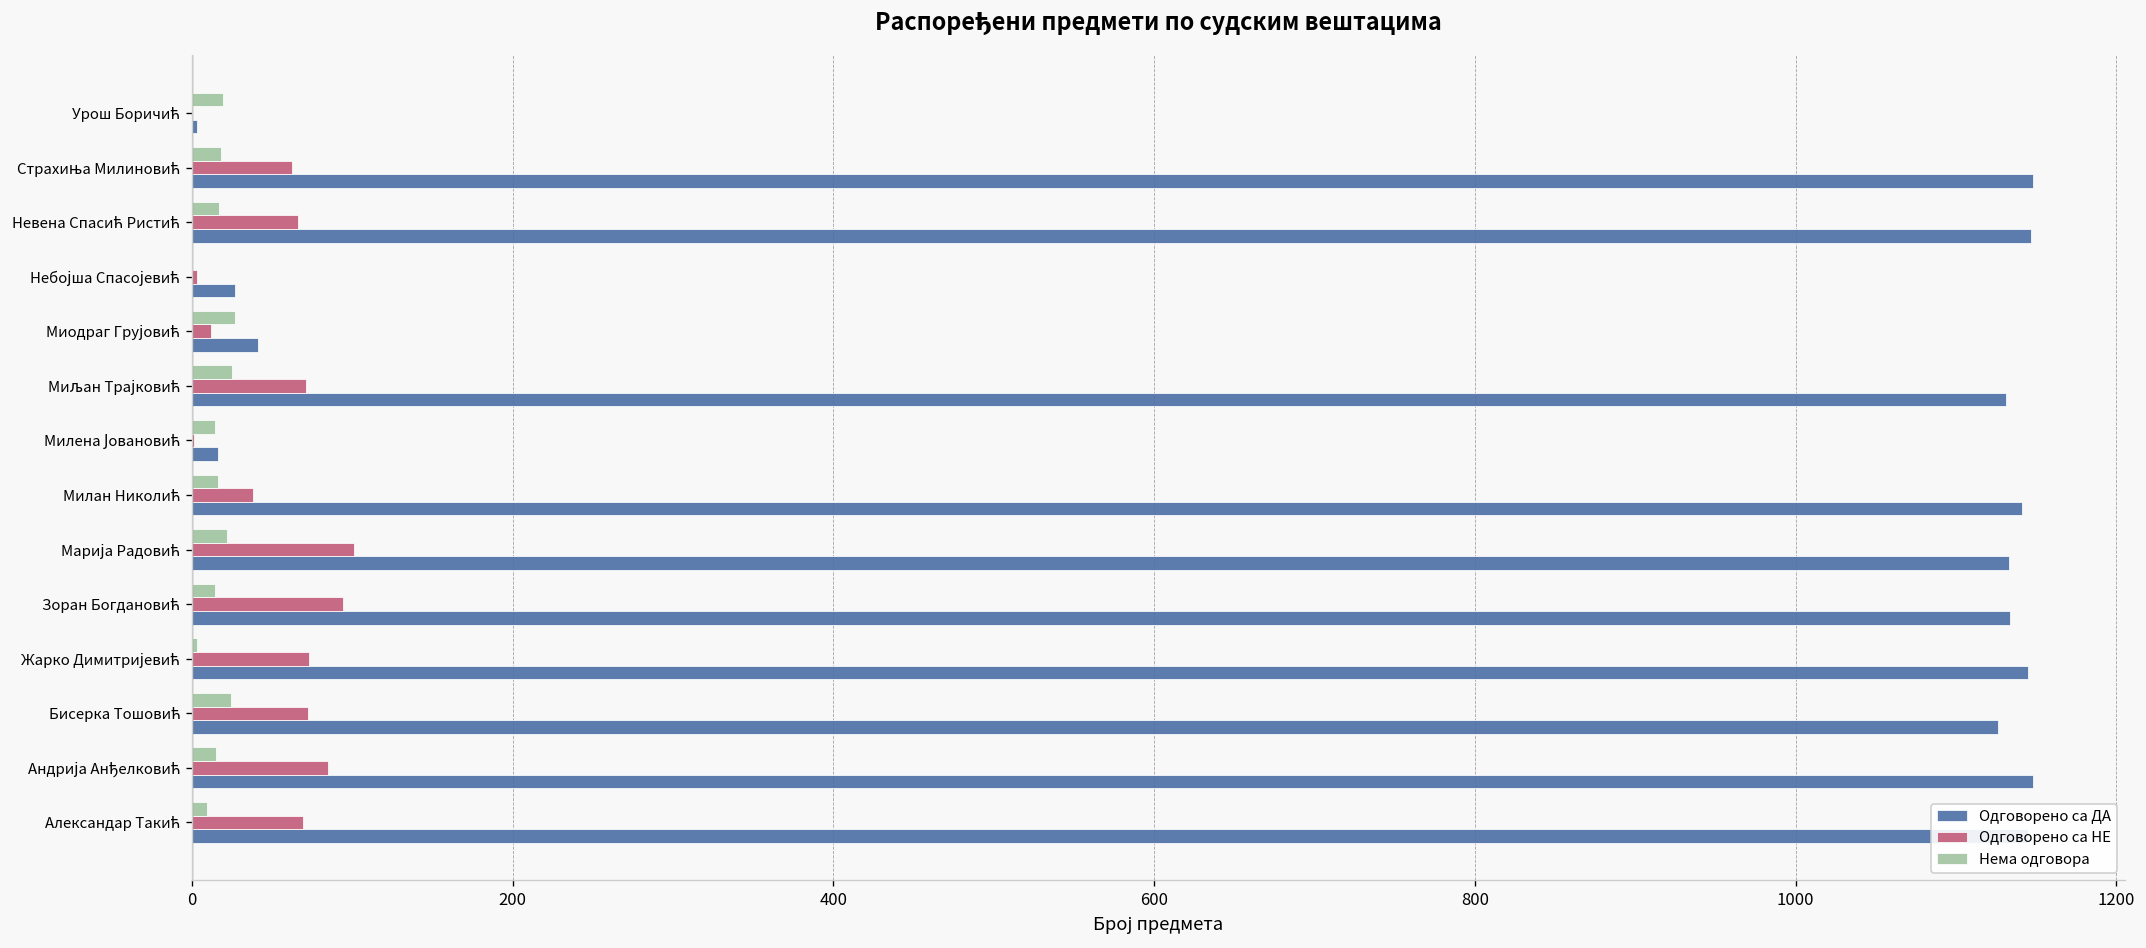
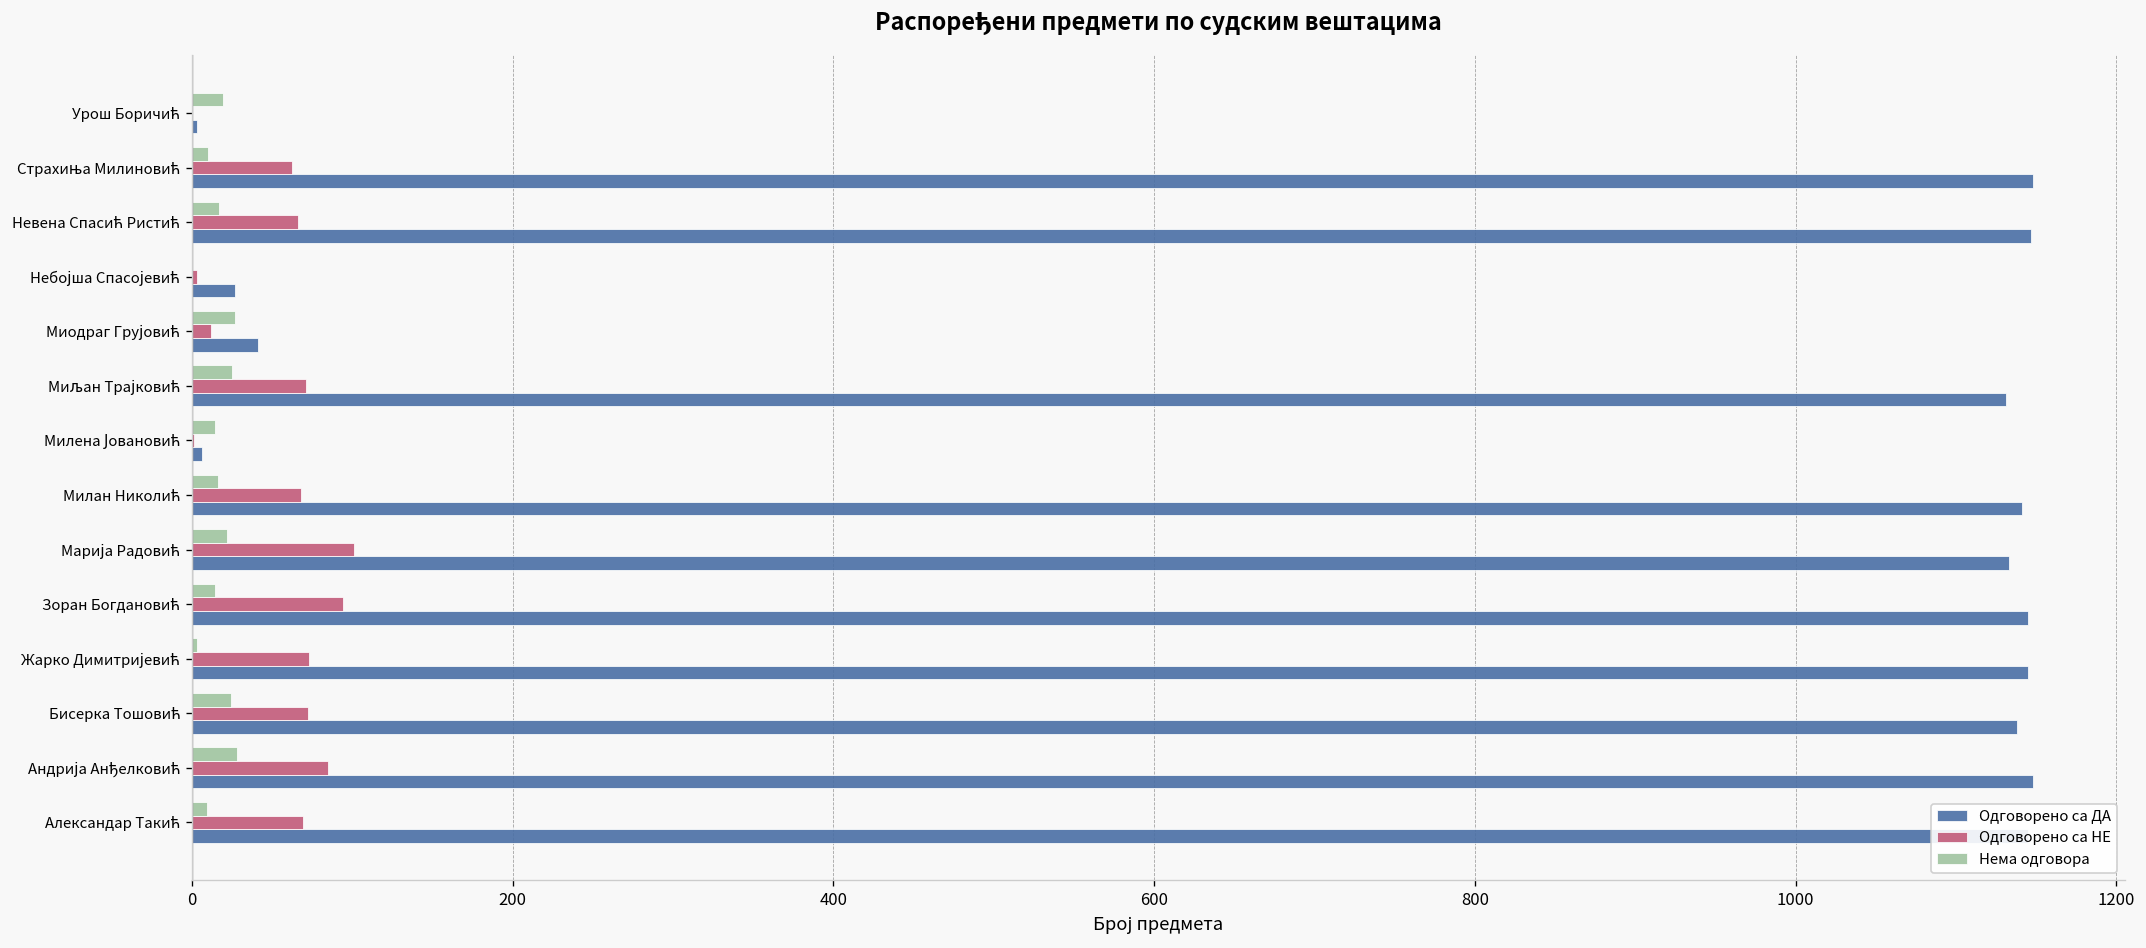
Нема одговора, Страхиња Милиновић: 18 -> 10
Одговорено са ДА, Милена Јовановић: 16 -> 6
Одговорено са НЕ, Милан Николић: 38 -> 68
Одговорено са ДА, Зоран Богдановић: 1134 -> 1145
Одговорено са ДА, Бисерка Тошовић: 1126 -> 1138
Нема одговора, Андрија Анђелковић: 15 -> 28
